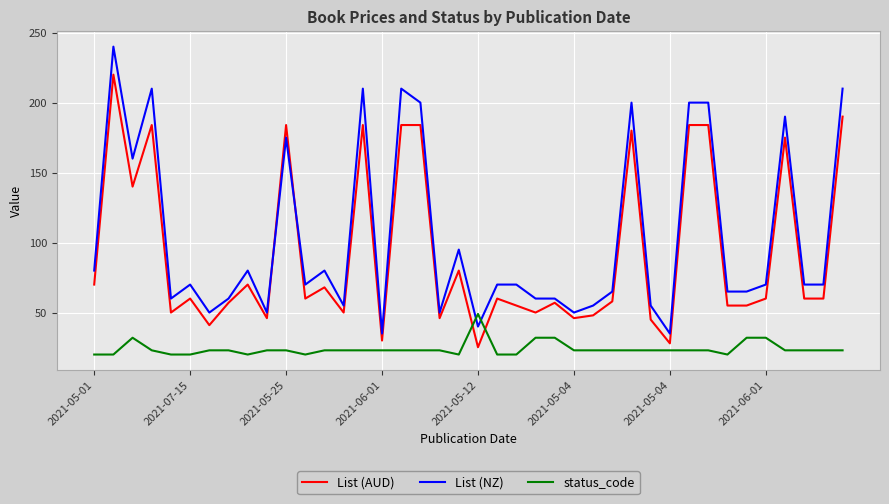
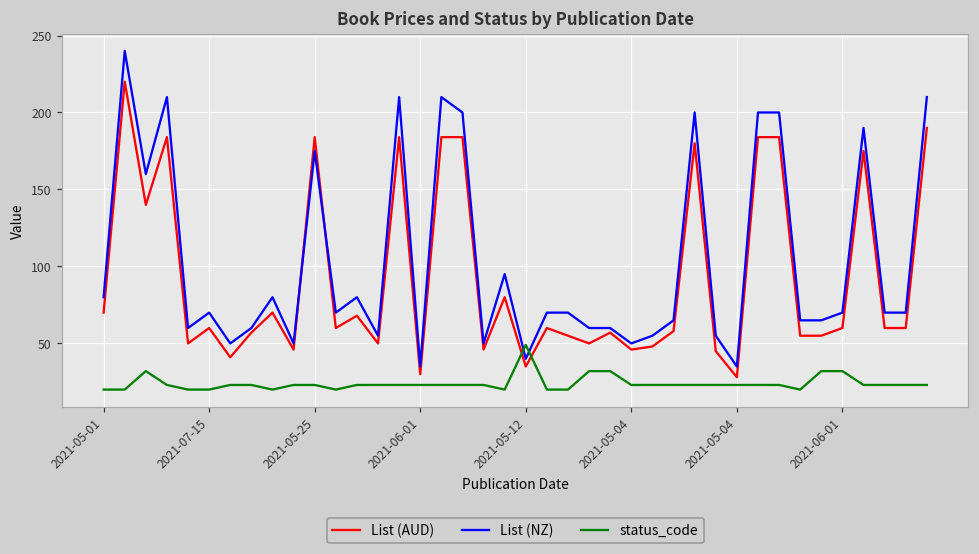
List (AUD), 2021-05-12: 25 -> 35
